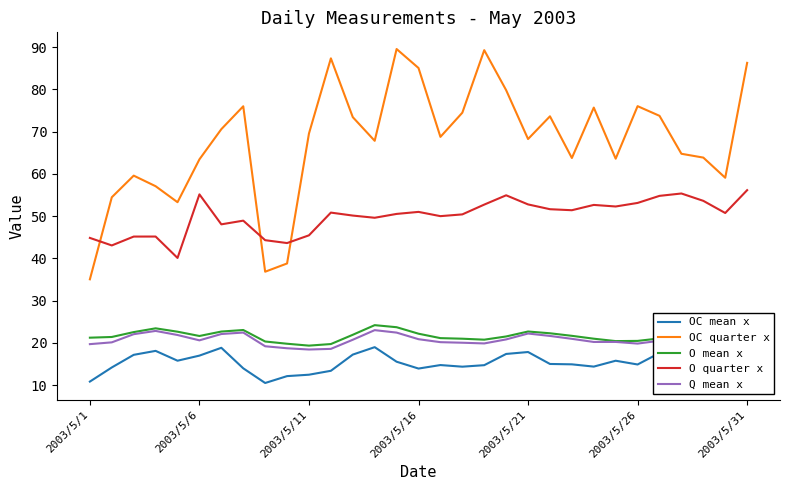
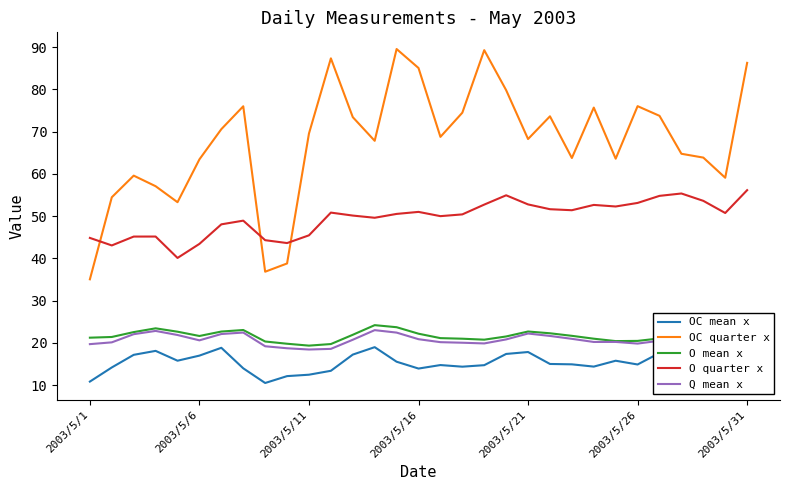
O quarter x, 2003/5/6: 55 -> 43
